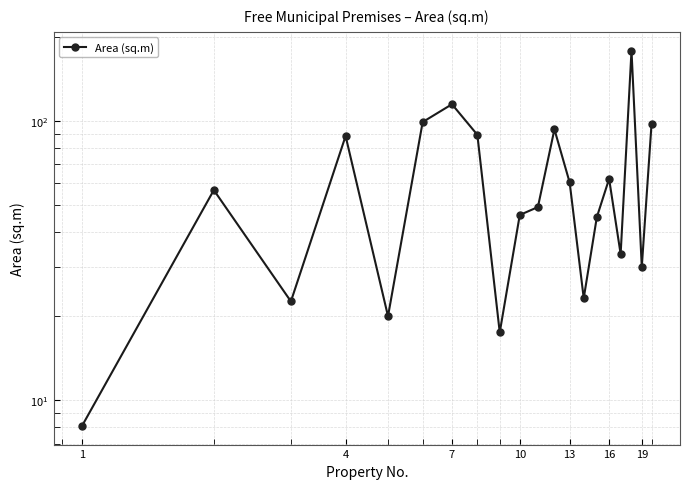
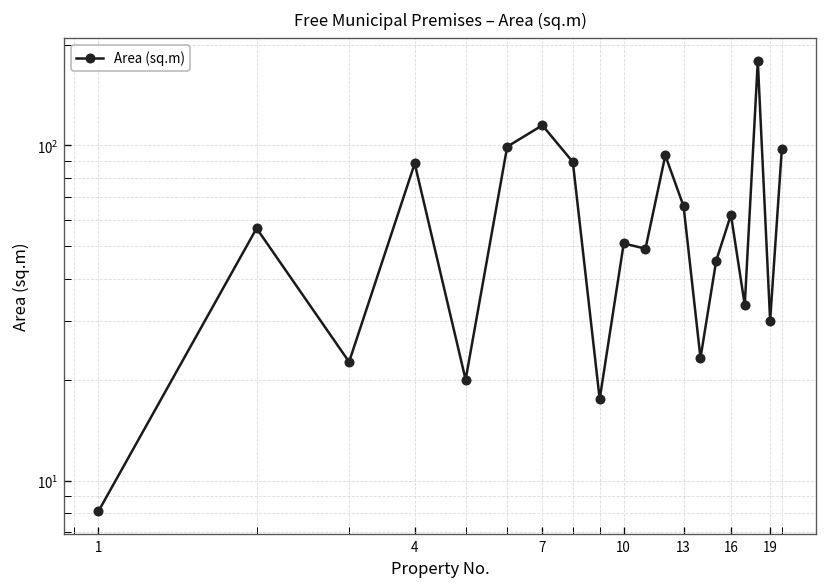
10: 46 -> 51
13: 60 -> 66
